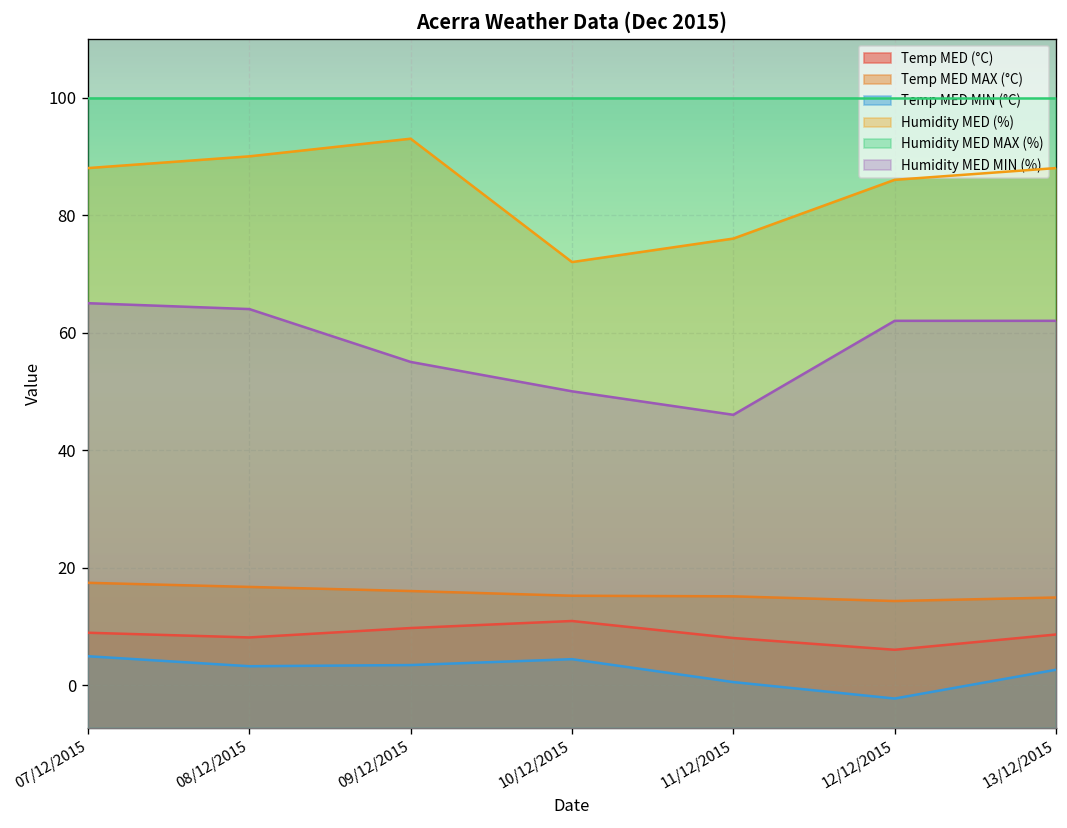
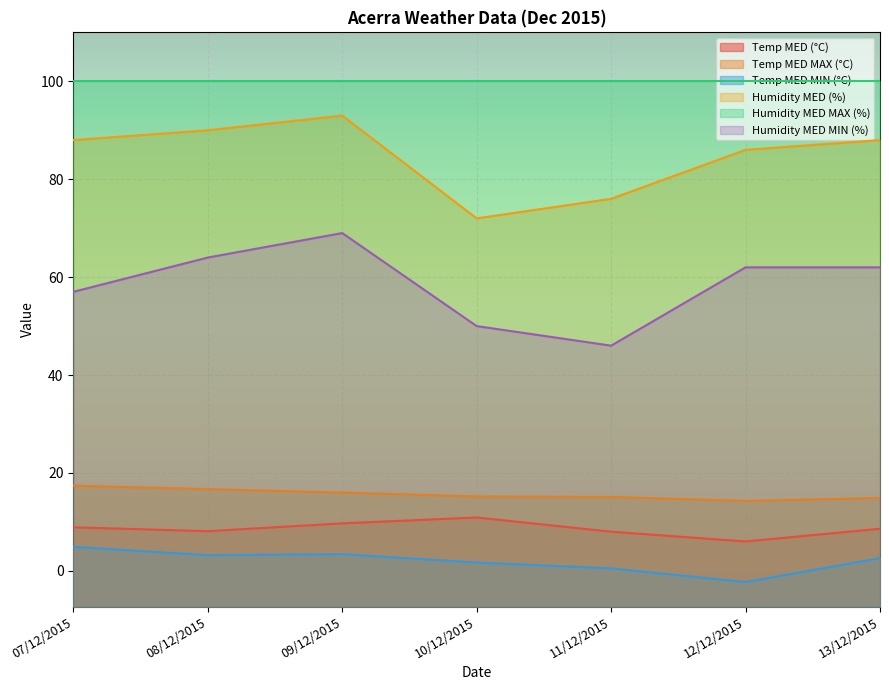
Humidity MED MIN (%), 07/12/2015: 65 -> 57
Humidity MED MIN (%), 09/12/2015: 55 -> 69
Temp MED MIN (°C), 10/12/2015: 4 -> 2
